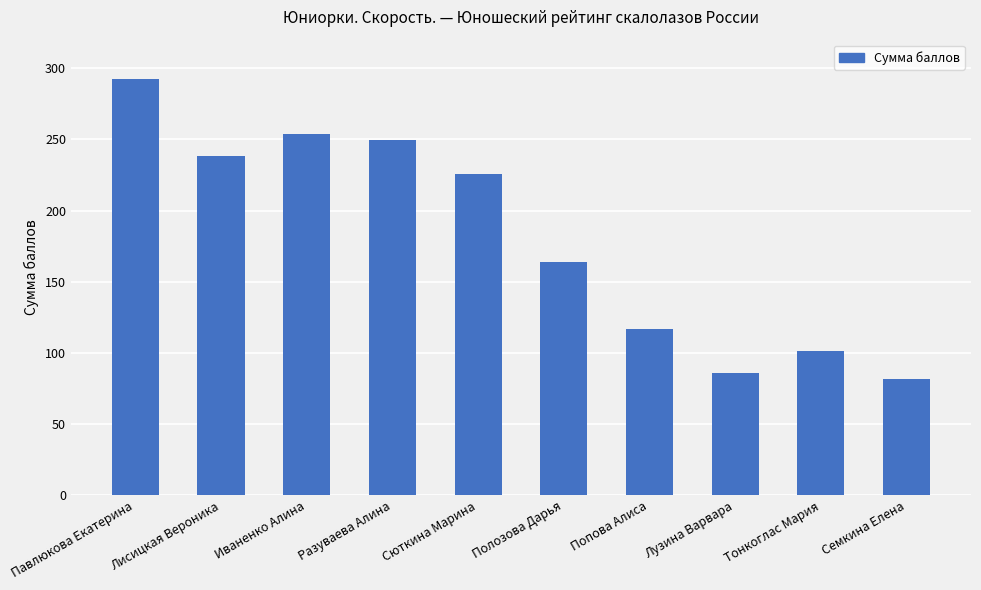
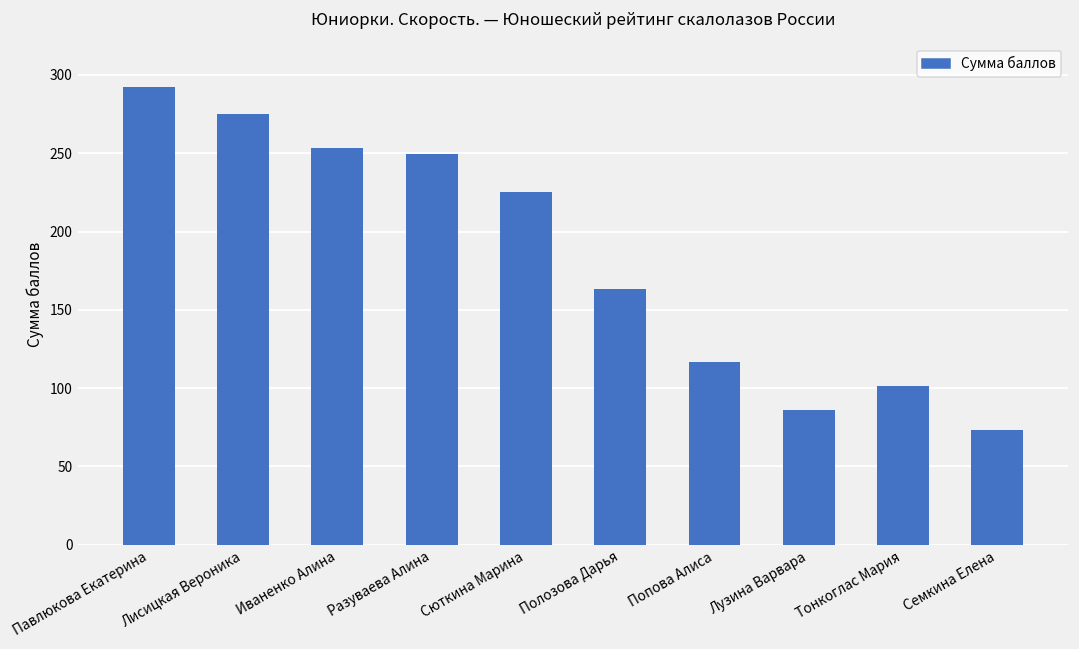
Лисицкая Вероника: 238 -> 275
Семкина Елена: 82 -> 73
